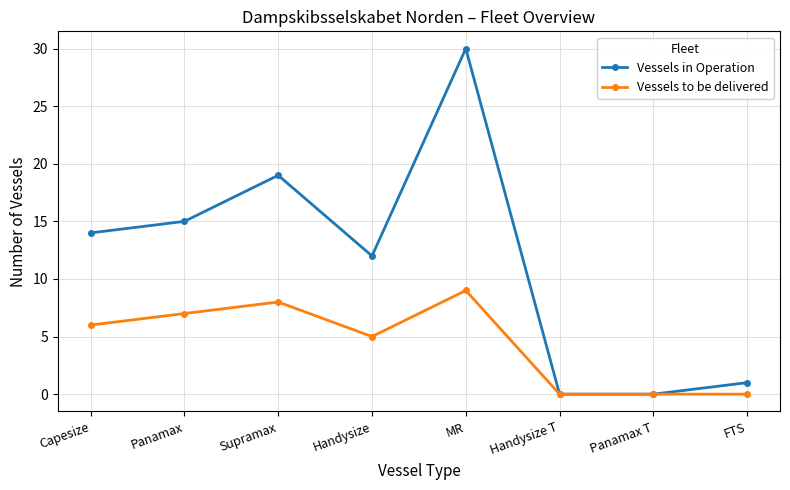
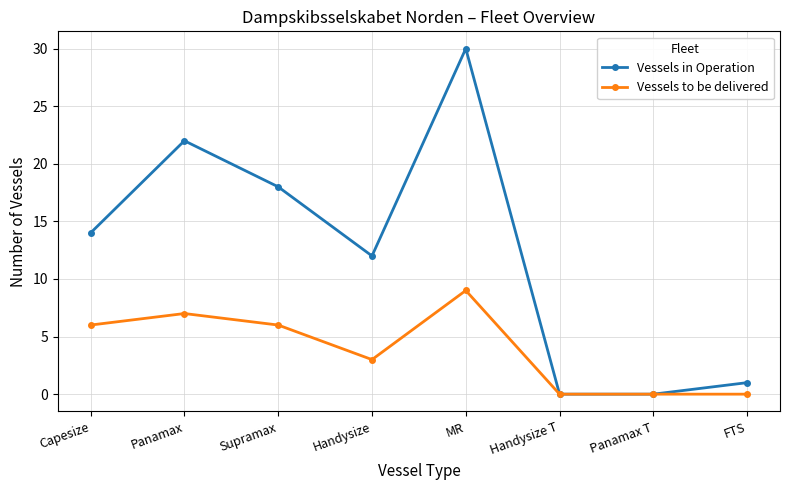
Vessels in Operation, Panamax: 15 -> 22
Vessels in Operation, Supramax: 19 -> 18
Vessels to be delivered, Supramax: 8 -> 6
Vessels to be delivered, Handysize: 5 -> 3
